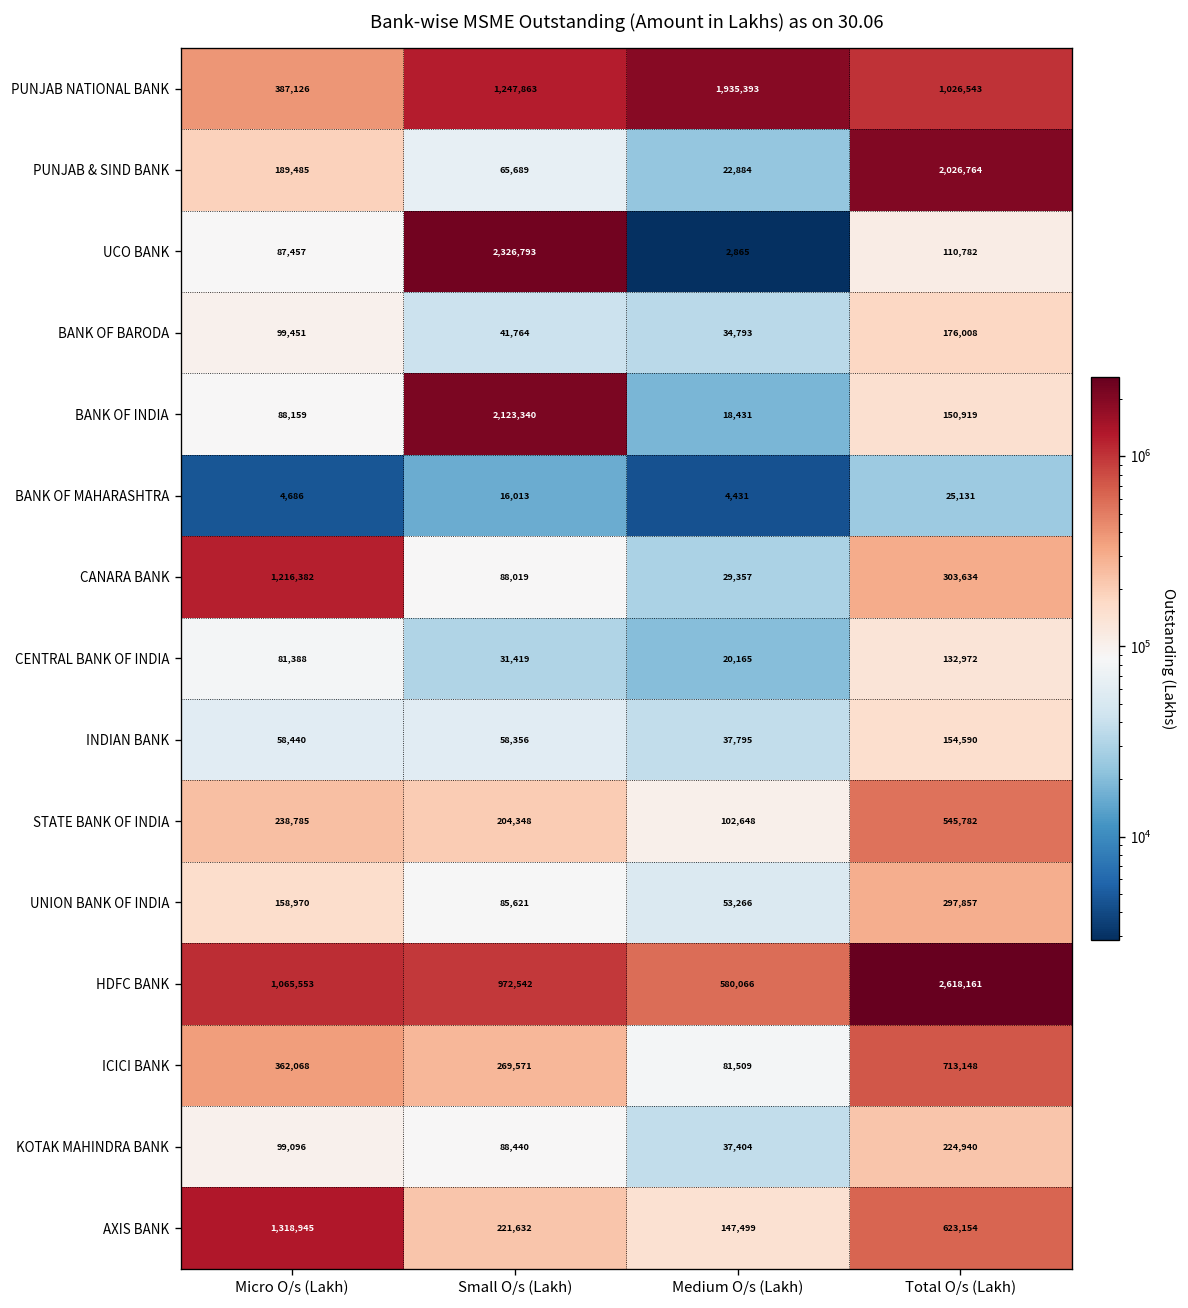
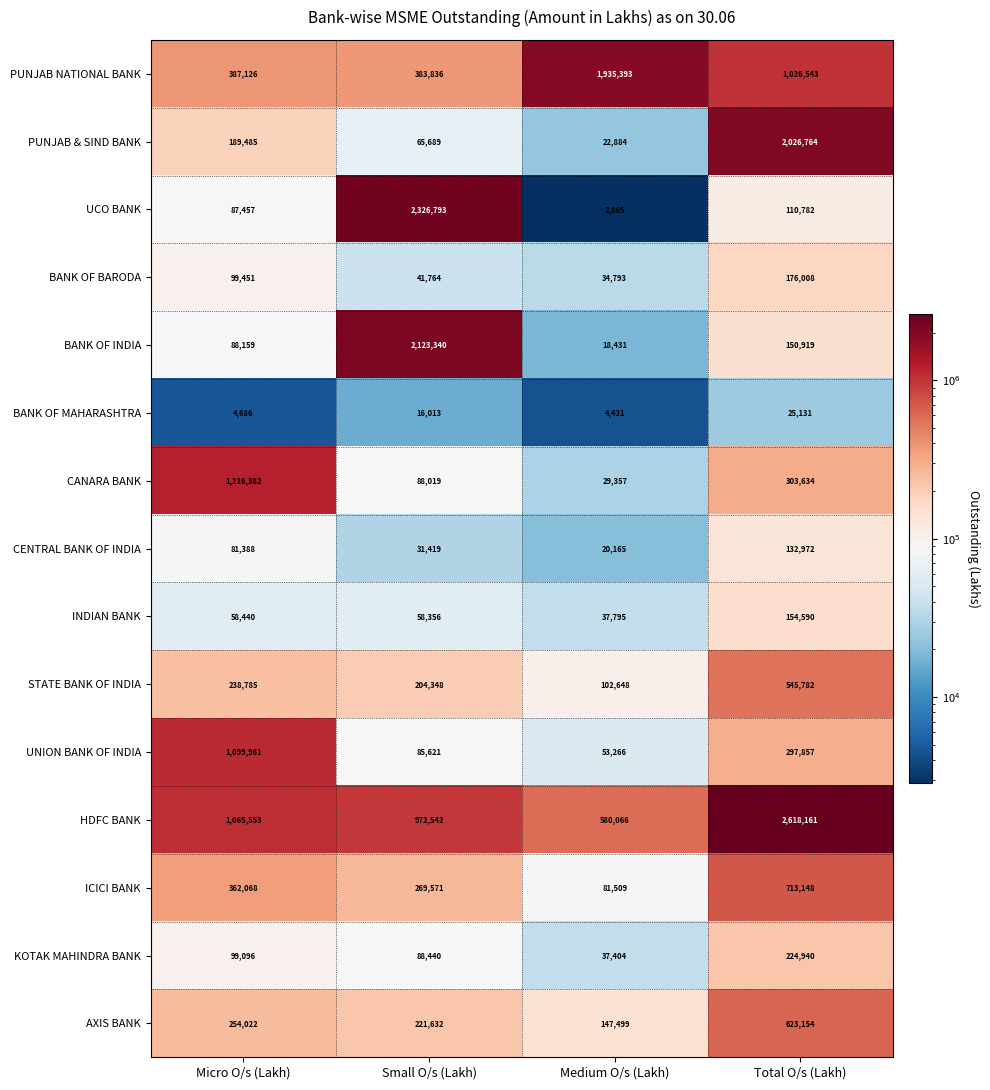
PUNJAB NATIONAL BANK, Small O/s (Lakh): 1,247,863 -> 383,836
UNION BANK OF INDIA, Micro O/s (Lakh): 158,970 -> 1,099,961
AXIS BANK, Micro O/s (Lakh): 1,318,945 -> 254,022
